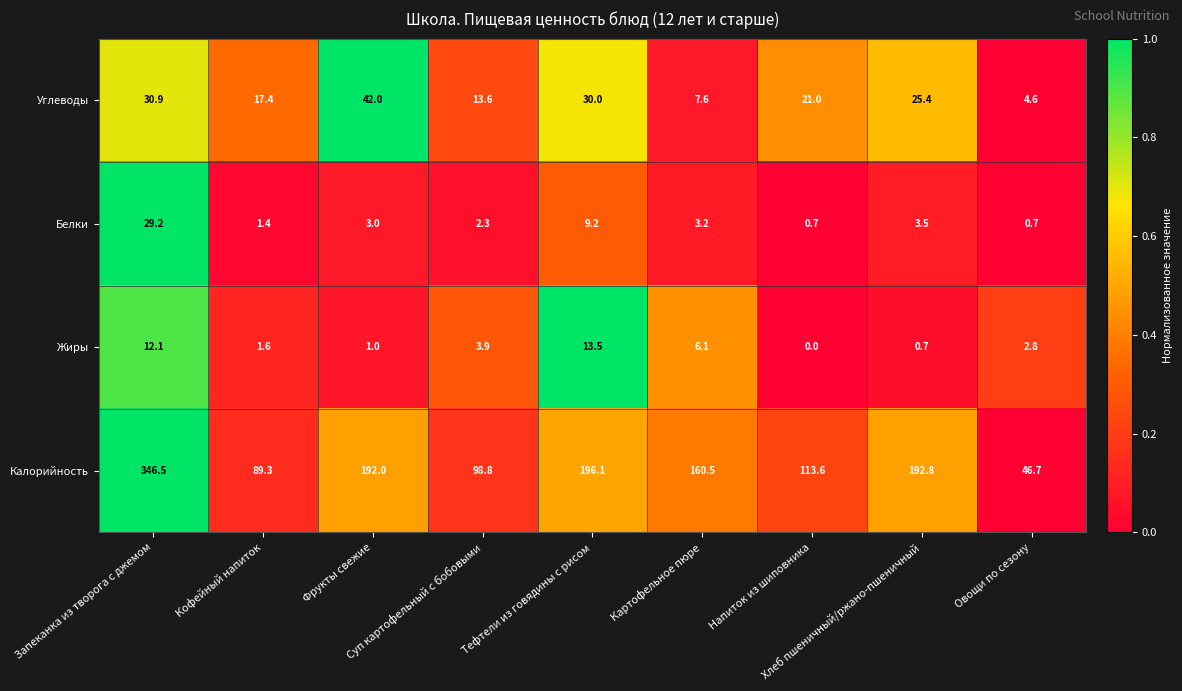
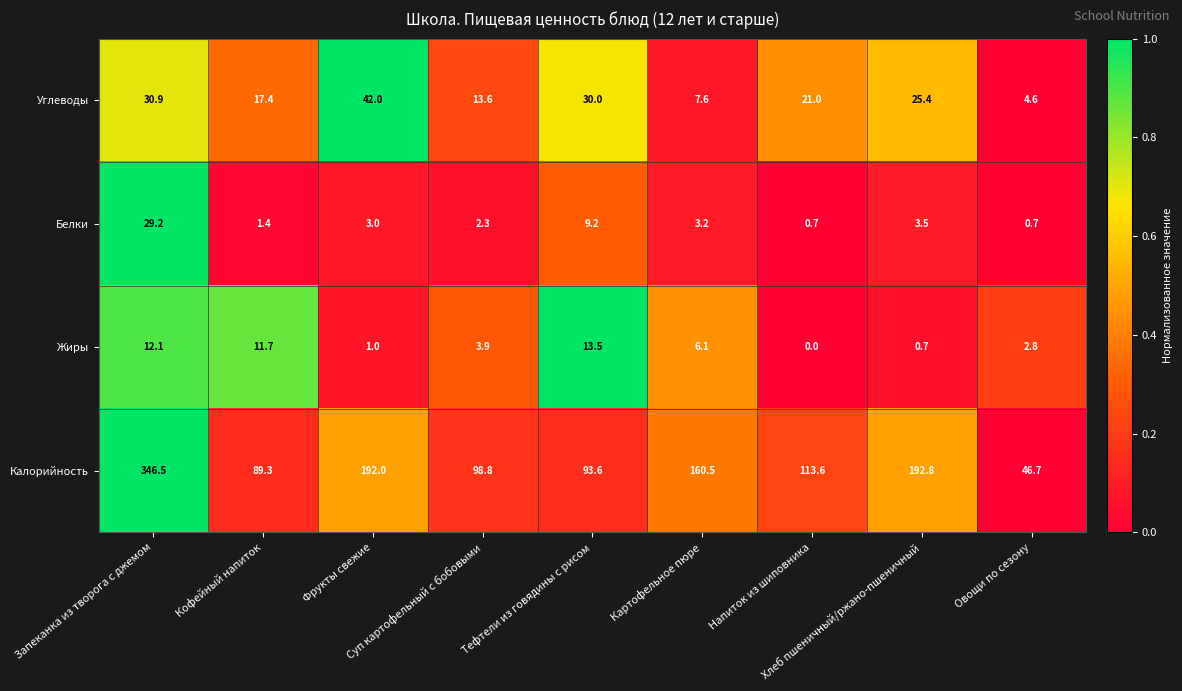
Жиры, Кофейный напиток: 1.6 -> 11.7
Калорийность, Тефтели из говядины с рисом: 196.1 -> 93.6
